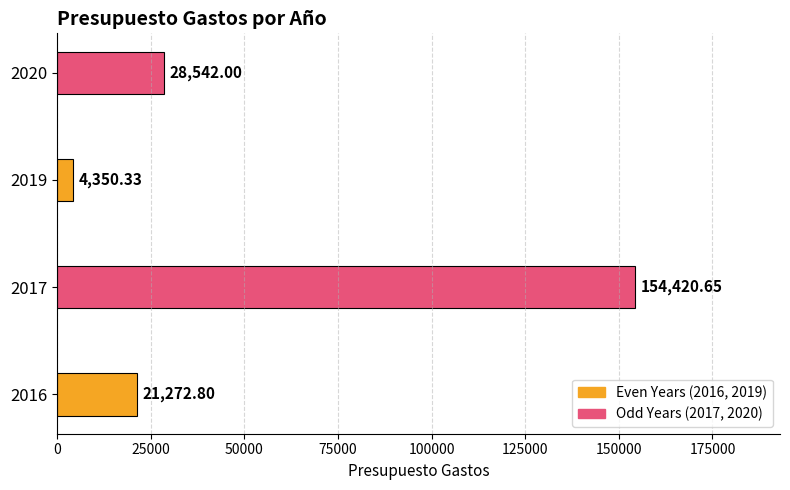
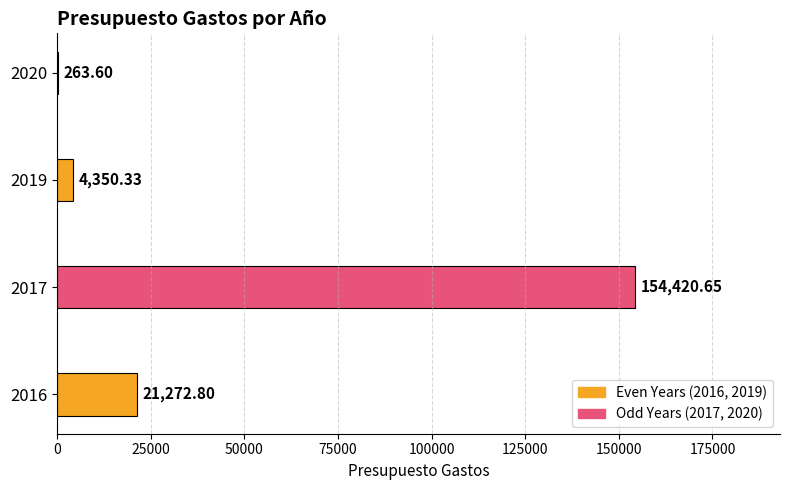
2020: 28,542.00 -> 263.60
